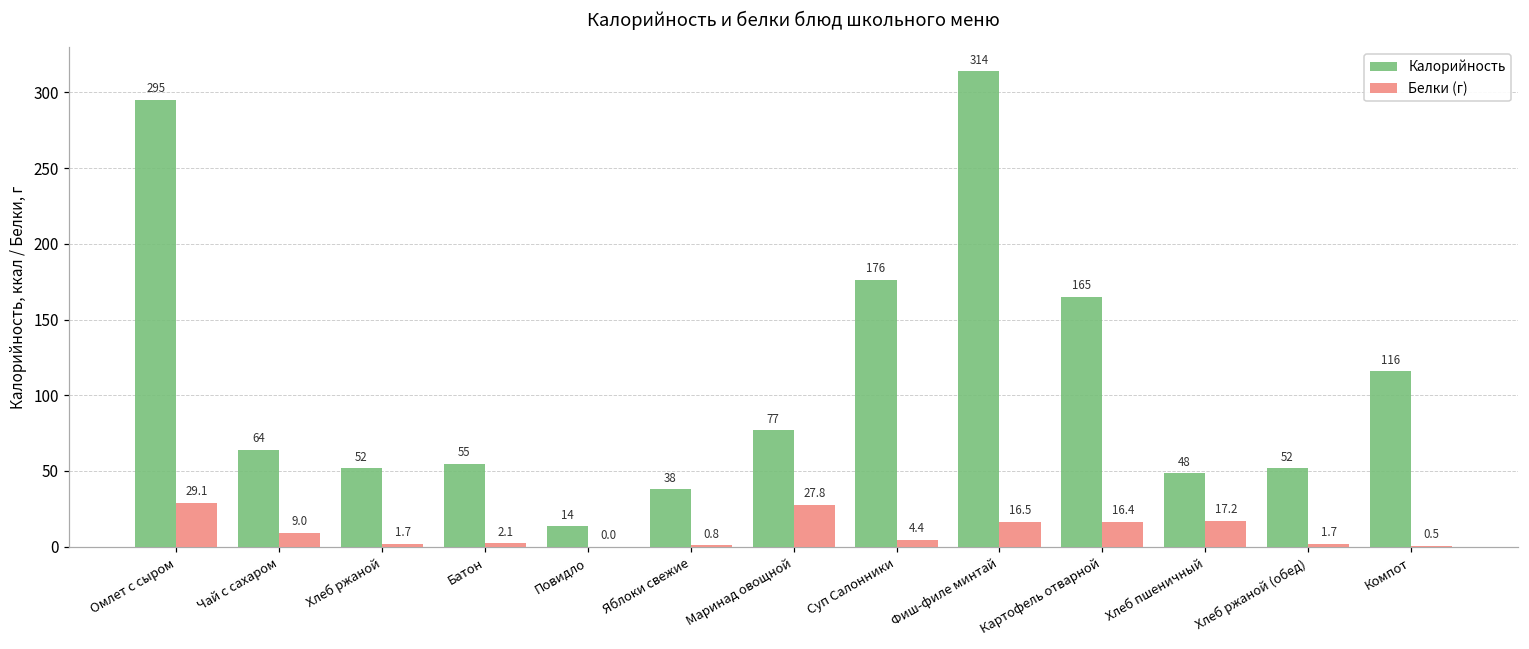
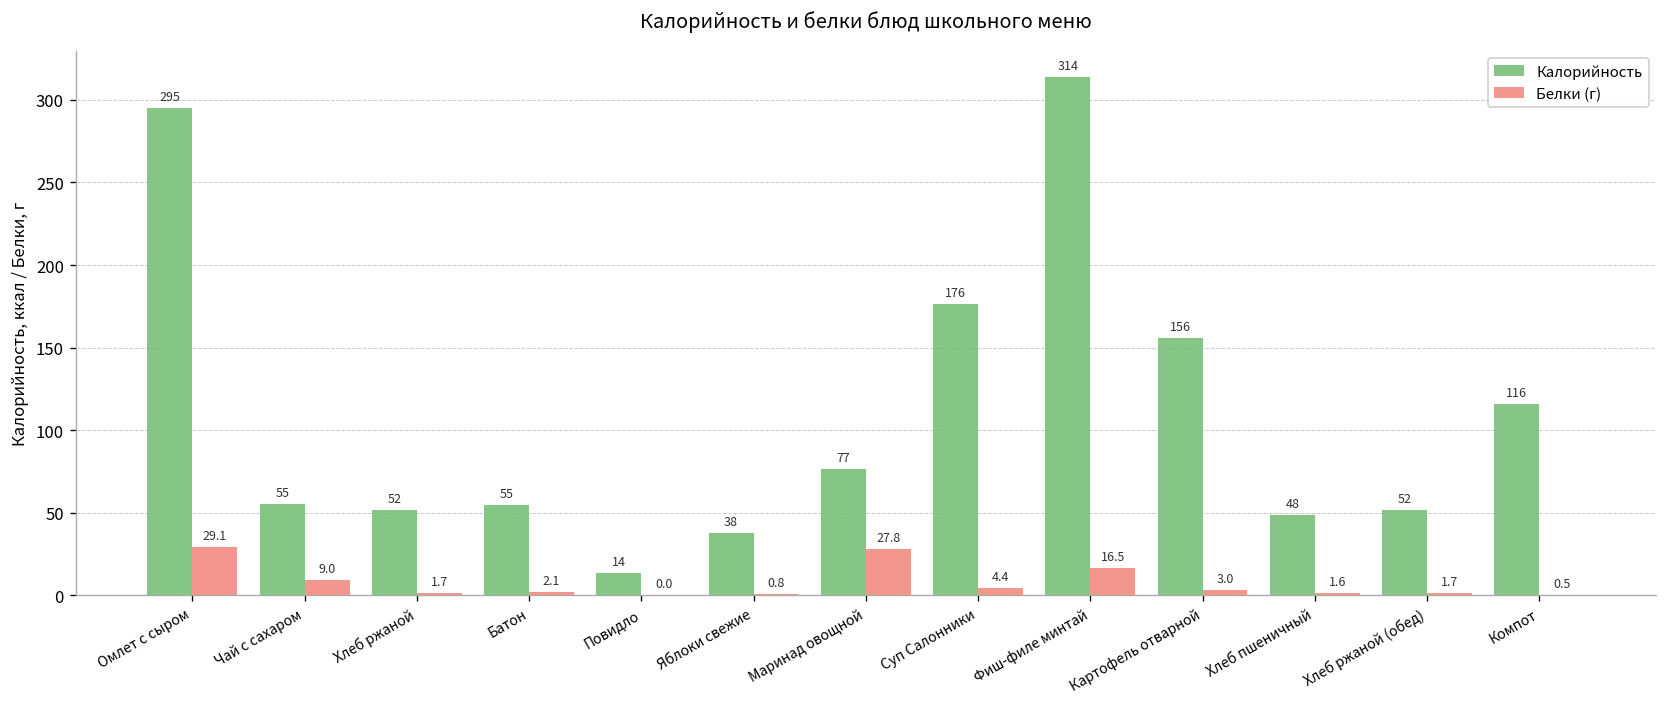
Калорийность, Чай с сахаром: 64 -> 55
Калорийность, Картофель отварной: 165 -> 156
Белки (г), Картофель отварной: 16.4 -> 3.0
Белки (г), Хлеб пшеничный: 17.2 -> 1.6
